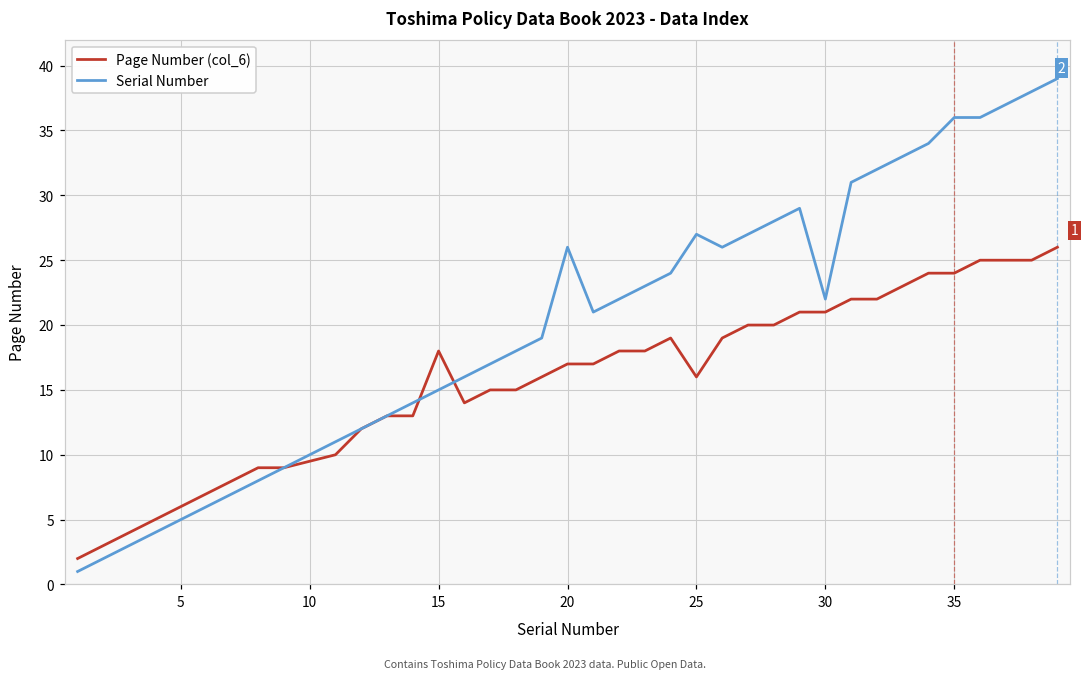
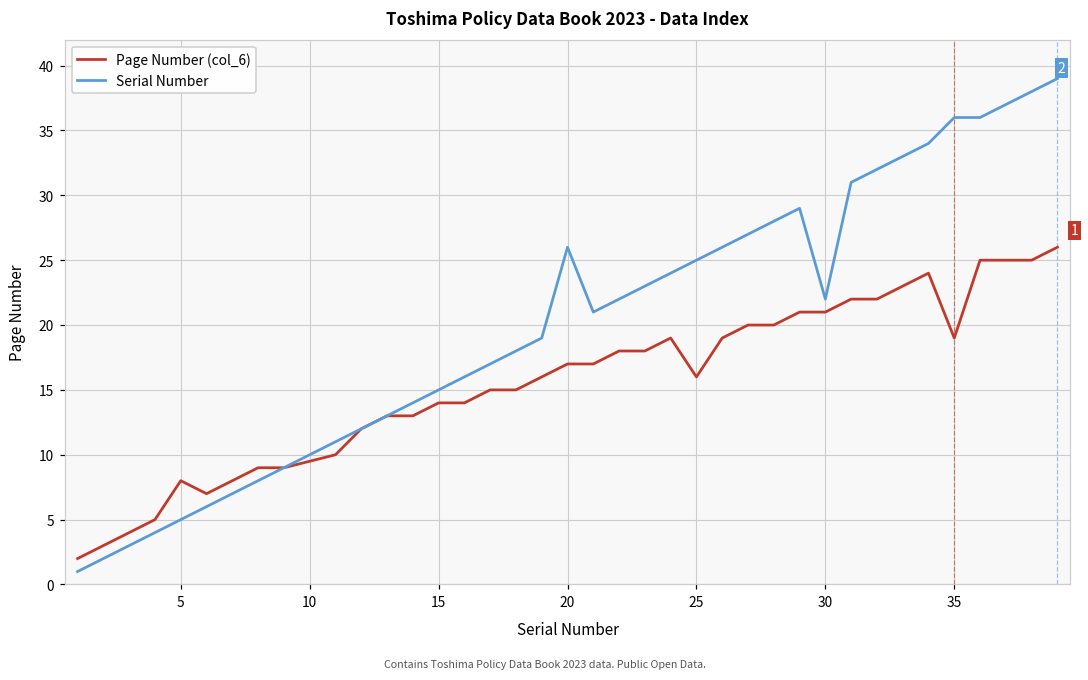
Page Number (col_6), 5: 6 -> 8
Page Number (col_6), 15: 18 -> 14
Serial Number, 25: 27 -> 25
Page Number (col_6), 35: 24 -> 19
